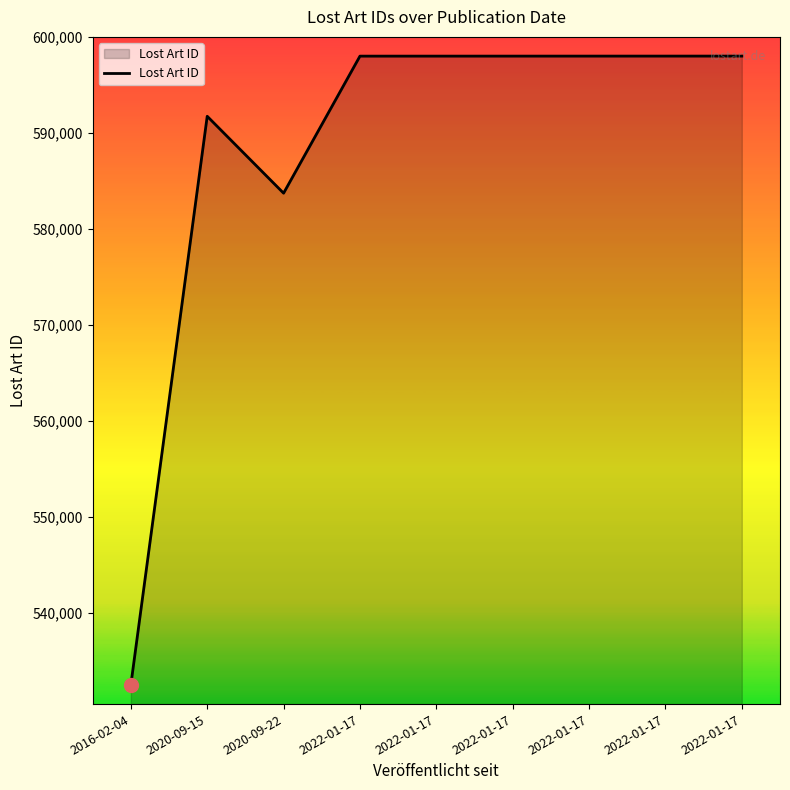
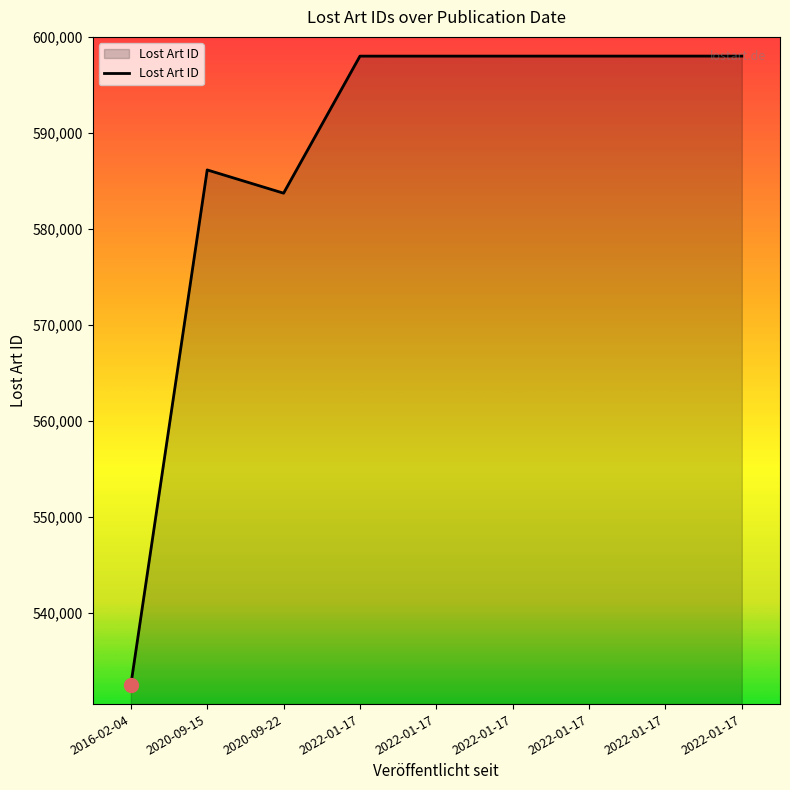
Lost Art ID, 2020-09-15: 592,000 -> 586,000
